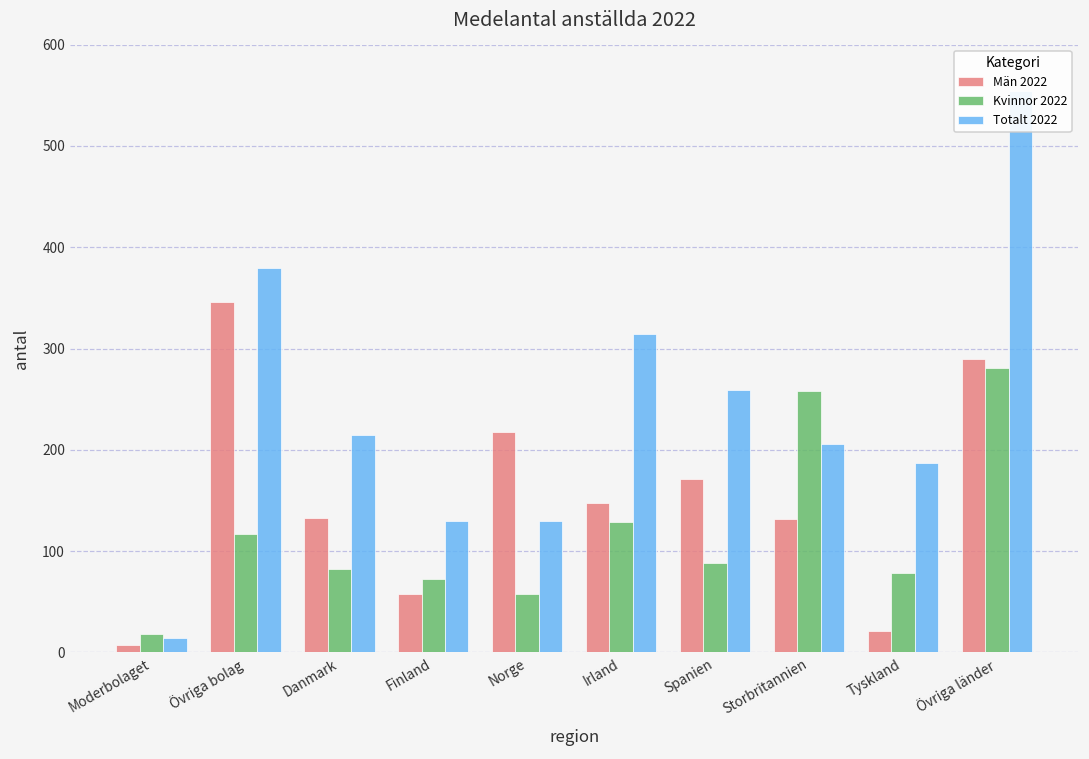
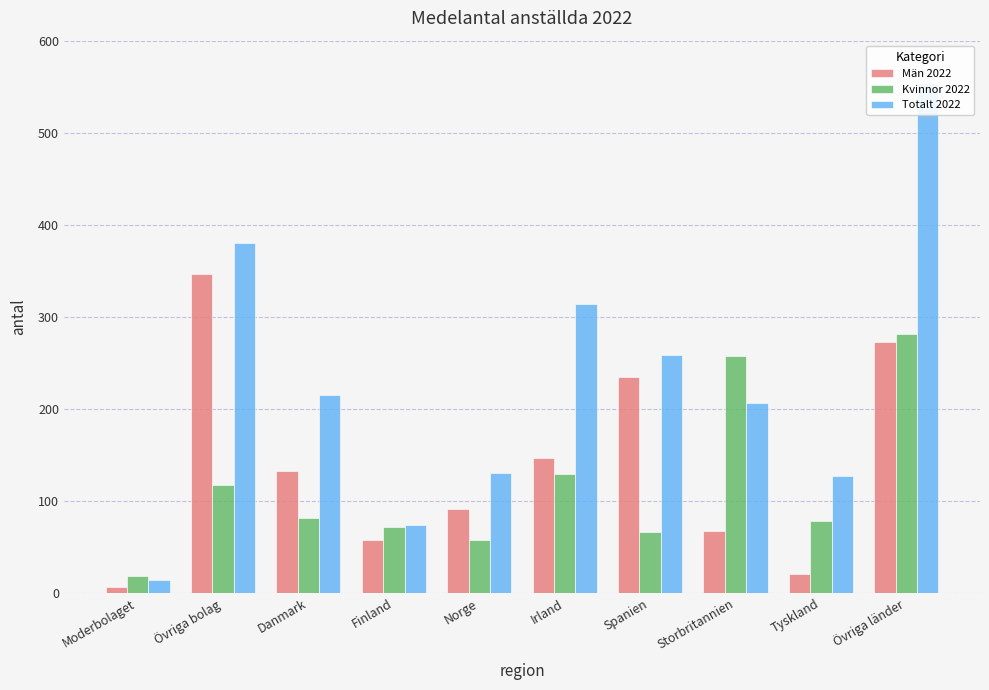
Totalt 2022, Finland: 130 -> 70
Män 2022, Norge: 220 -> 90
Män 2022, Spanien: 170 -> 240
Kvinnor 2022, Spanien: 90 -> 70
Män 2022, Storbritannien: 130 -> 70
Totalt 2022, Tyskland: 190 -> 130
Män 2022, Övriga länder: 290 -> 270
